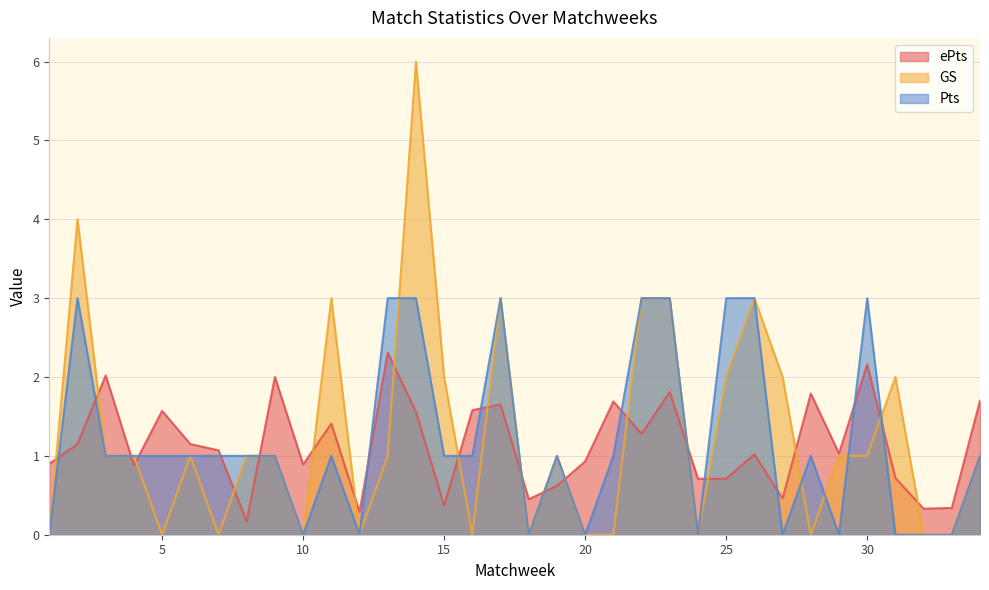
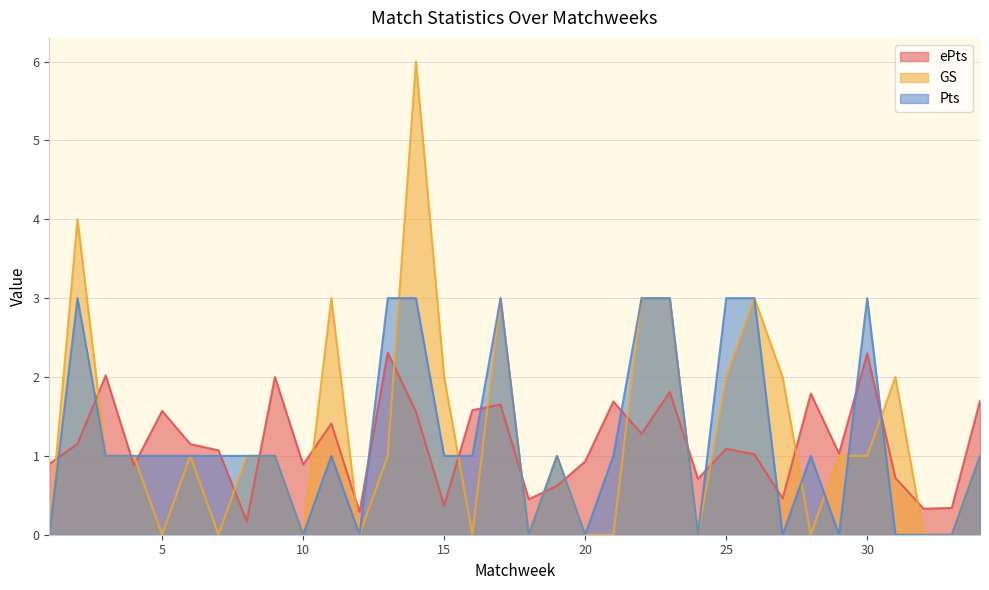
ePts, 25: 0.7 -> 1.1
ePts, 30: 2.2 -> 2.3
